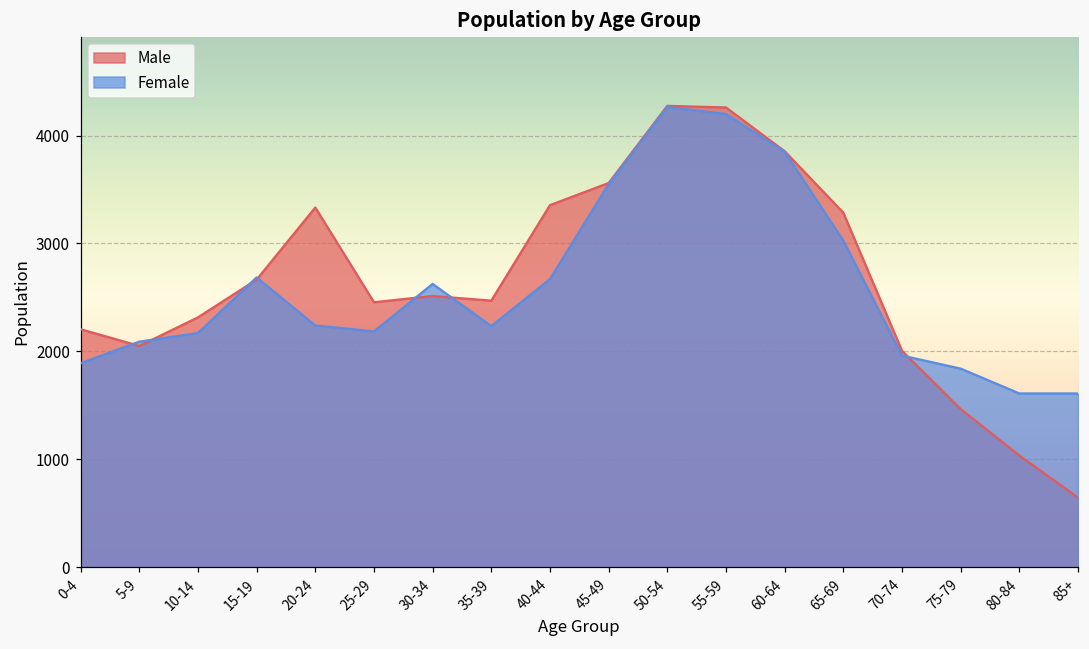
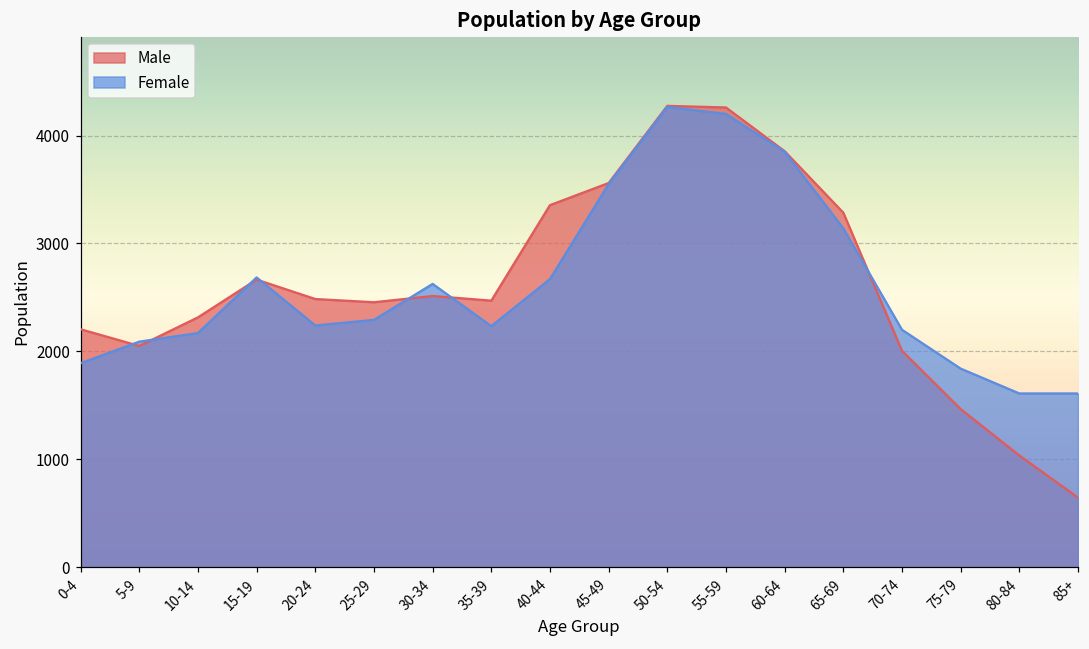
Male, 20-24: 3300 -> 2500
Female, 25-29: 2200 -> 2300
Female, 65-69: 3000 -> 3100
Female, 70-74: 2000 -> 2200
